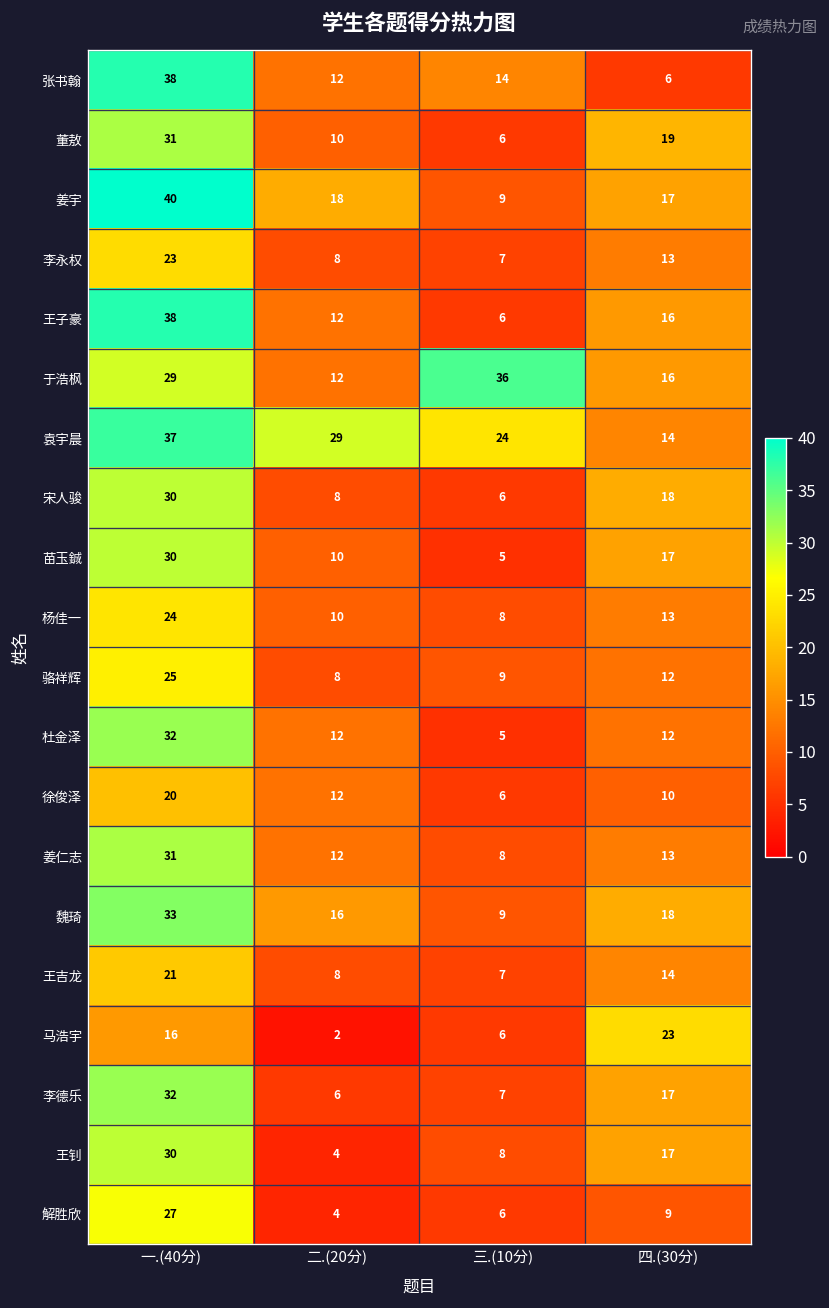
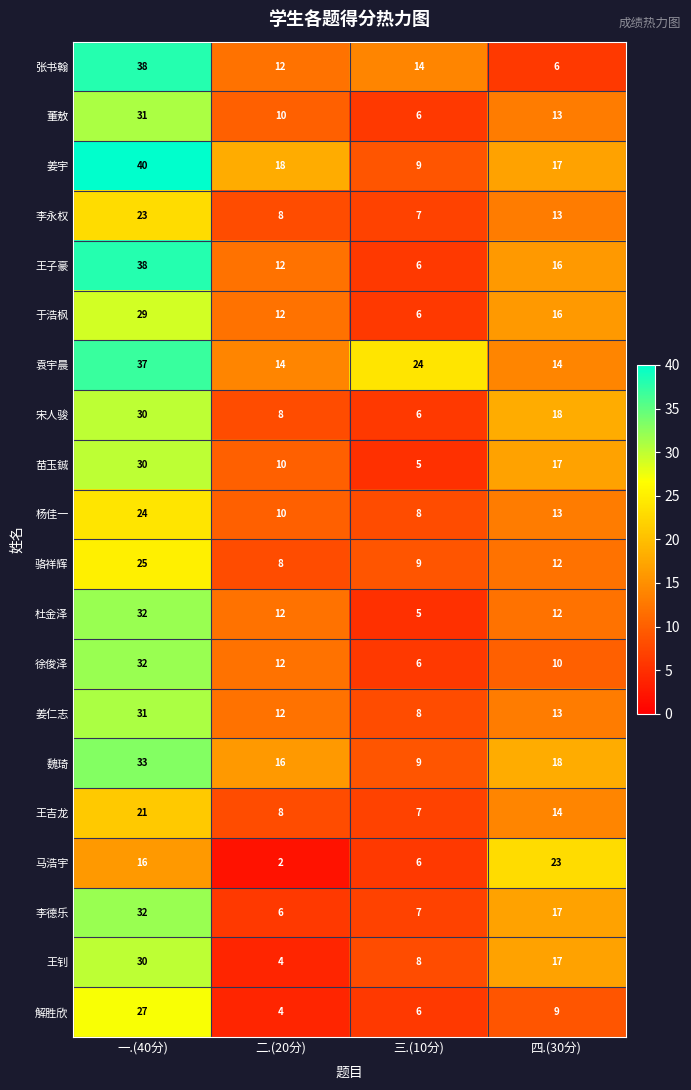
董敖, 四.(30分): 19 -> 13
于浩枫, 三.(10分): 36 -> 6
袁宇晨, 二.(20分): 29 -> 14
徐俊泽, 一.(40分): 20 -> 32
